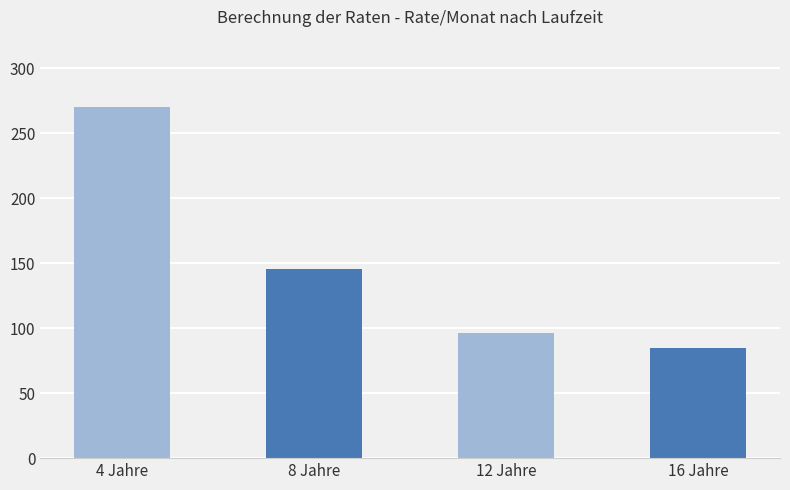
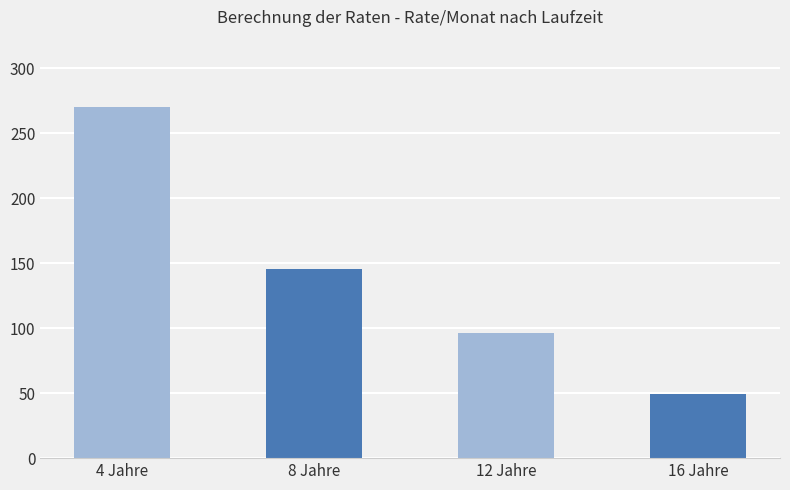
16 Jahre: 84 -> 49
